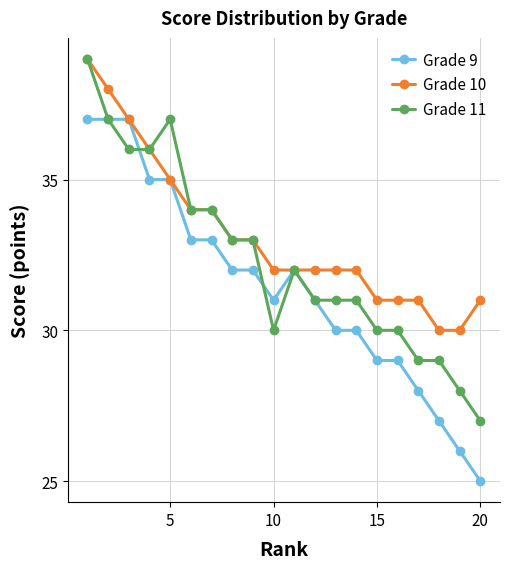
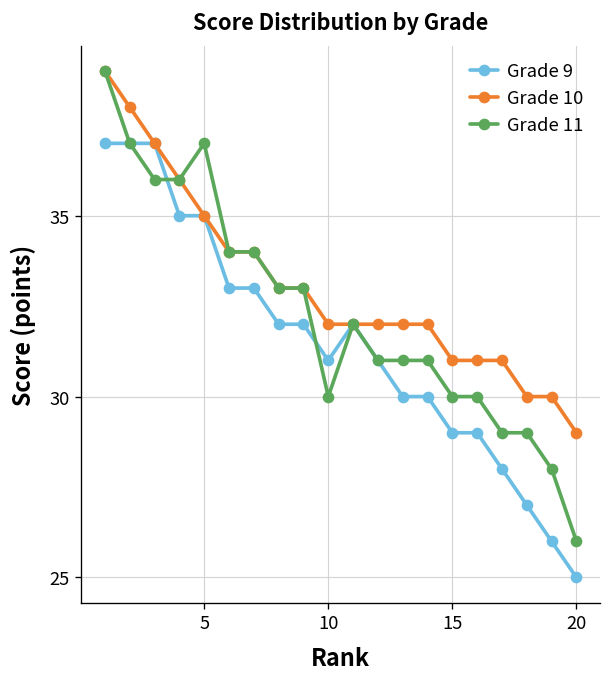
Grade 10, 20: 31 -> 29
Grade 11, 20: 27 -> 26
